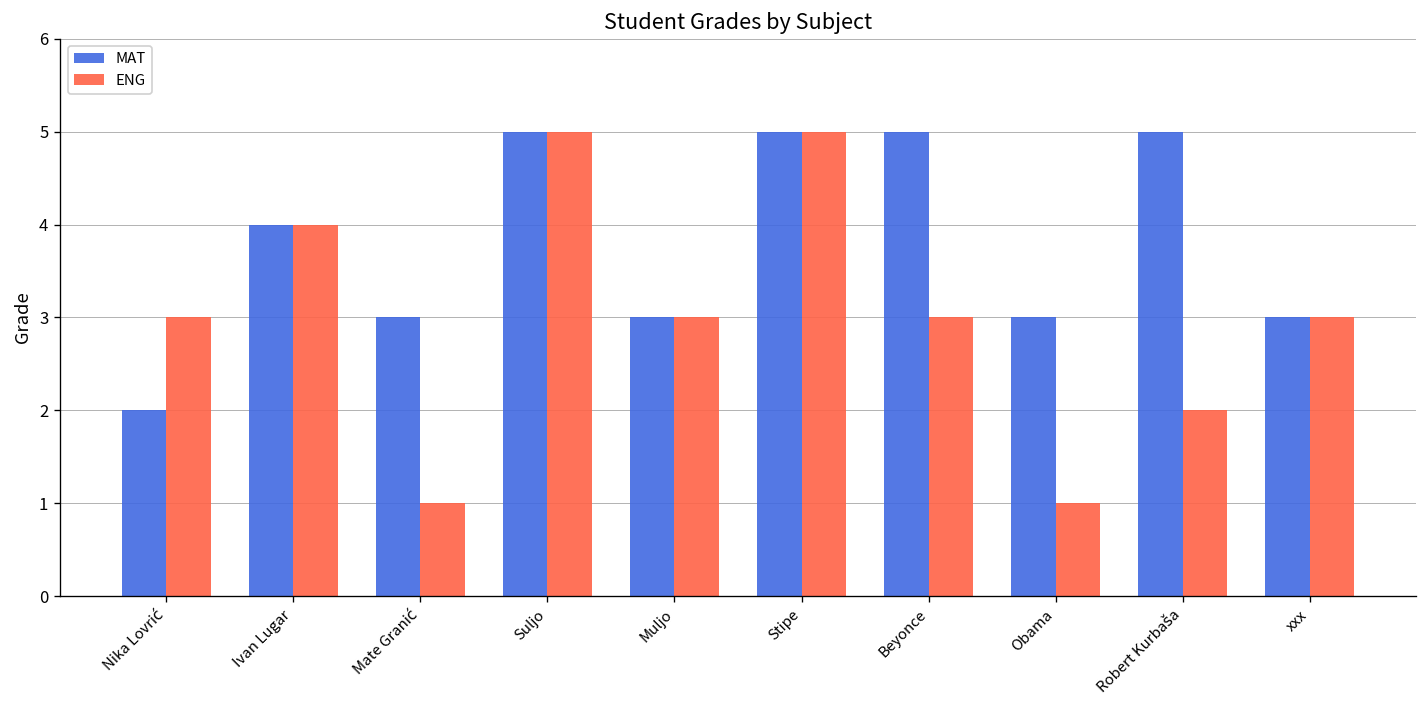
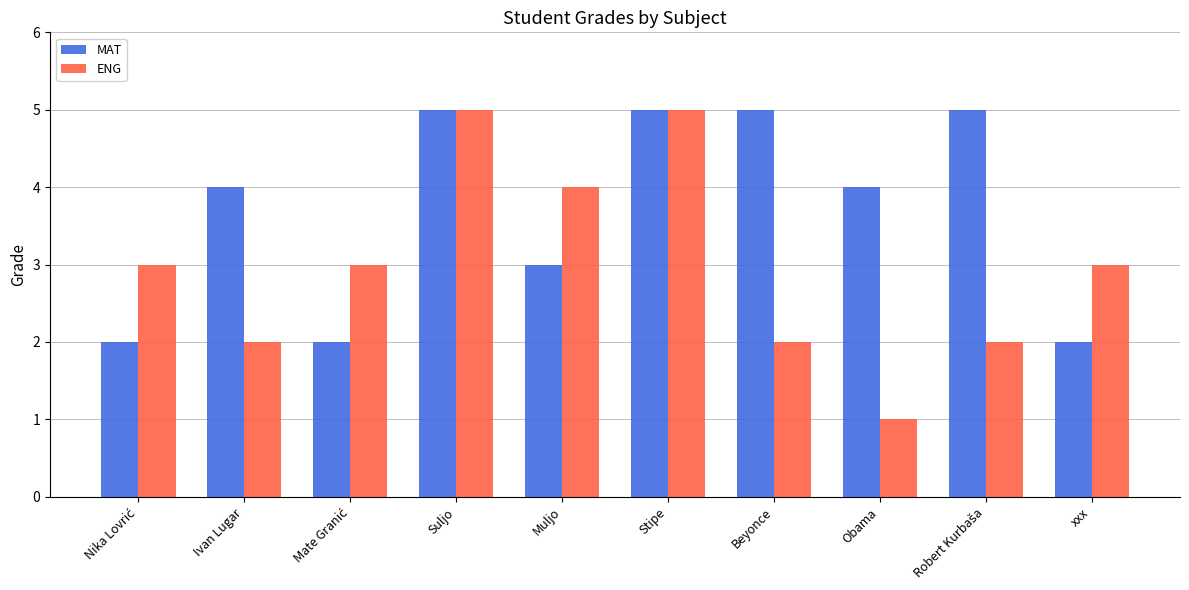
ENG, Ivan Lugar: 4 -> 2
MAT, Mate Granić: 3 -> 2
ENG, Mate Granić: 1 -> 3
ENG, Muljo: 3 -> 4
ENG, Beyonce: 3 -> 2
MAT, Obama: 3 -> 4
MAT, xxx: 3 -> 2
